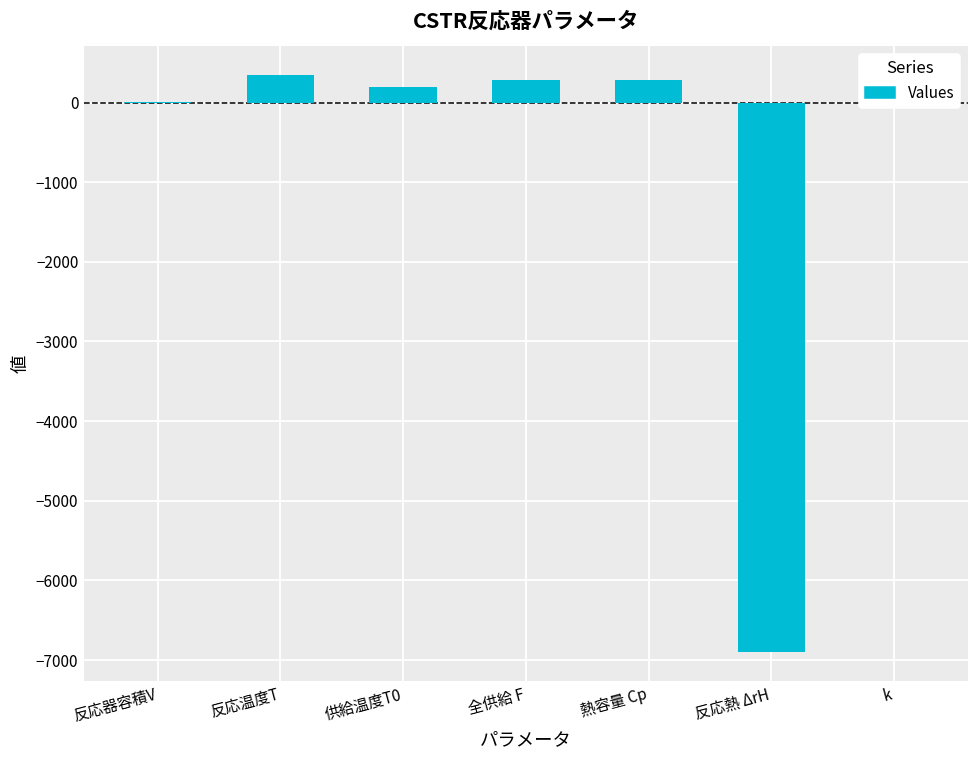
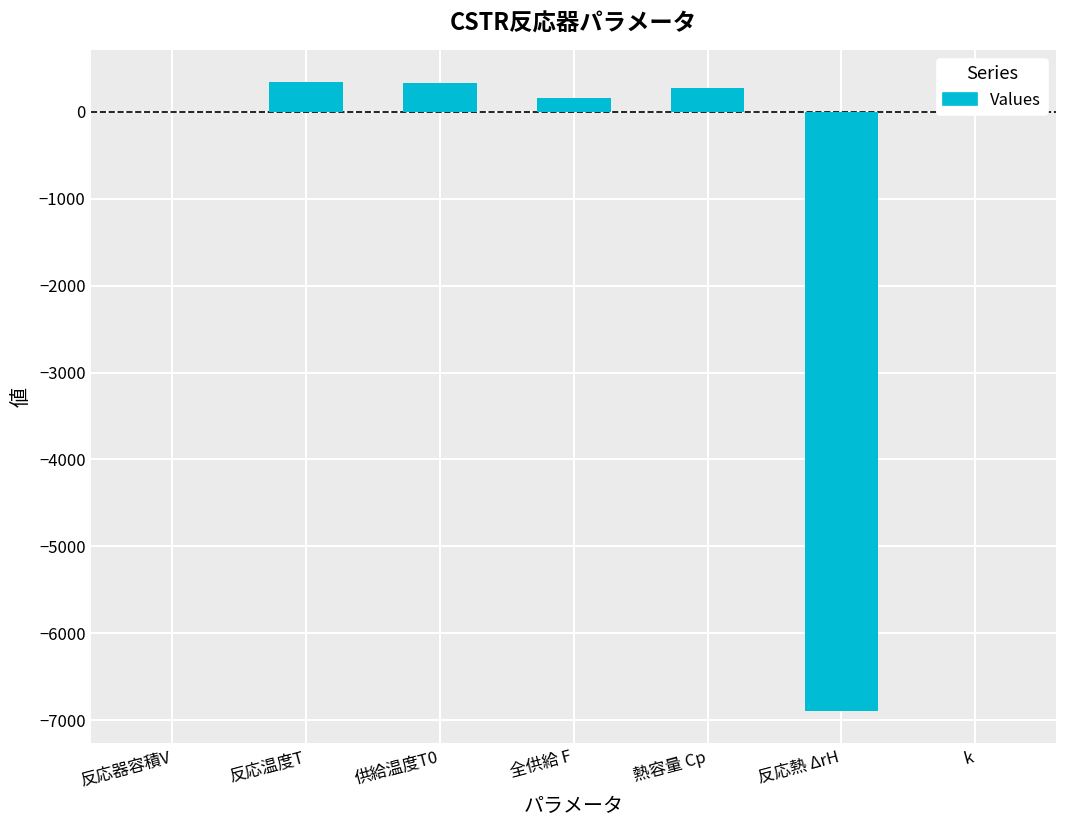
供給温度T0: 200 -> 300
全供給 F: 300 -> 200
